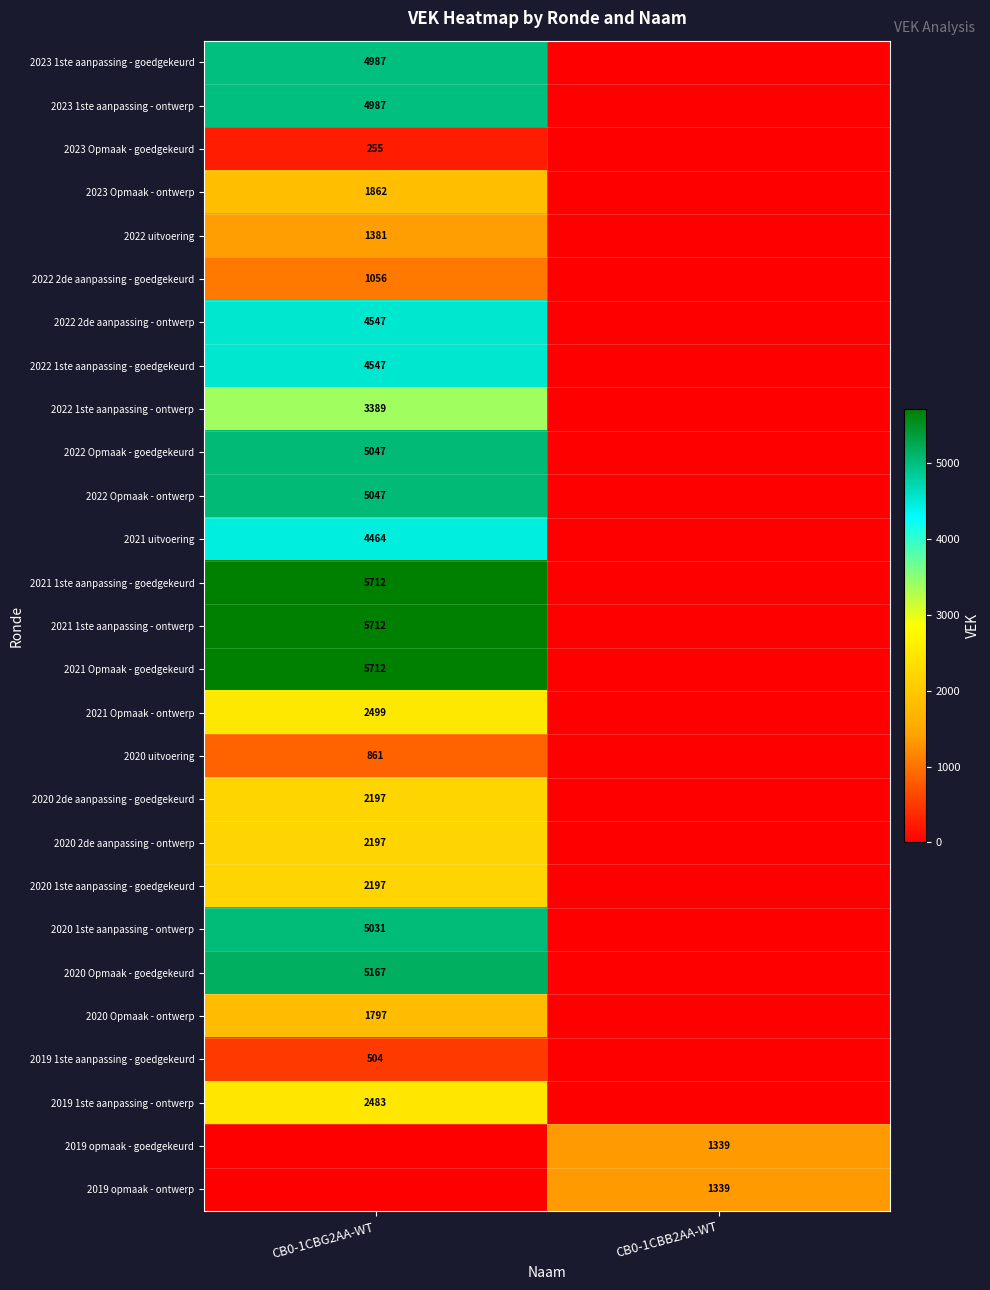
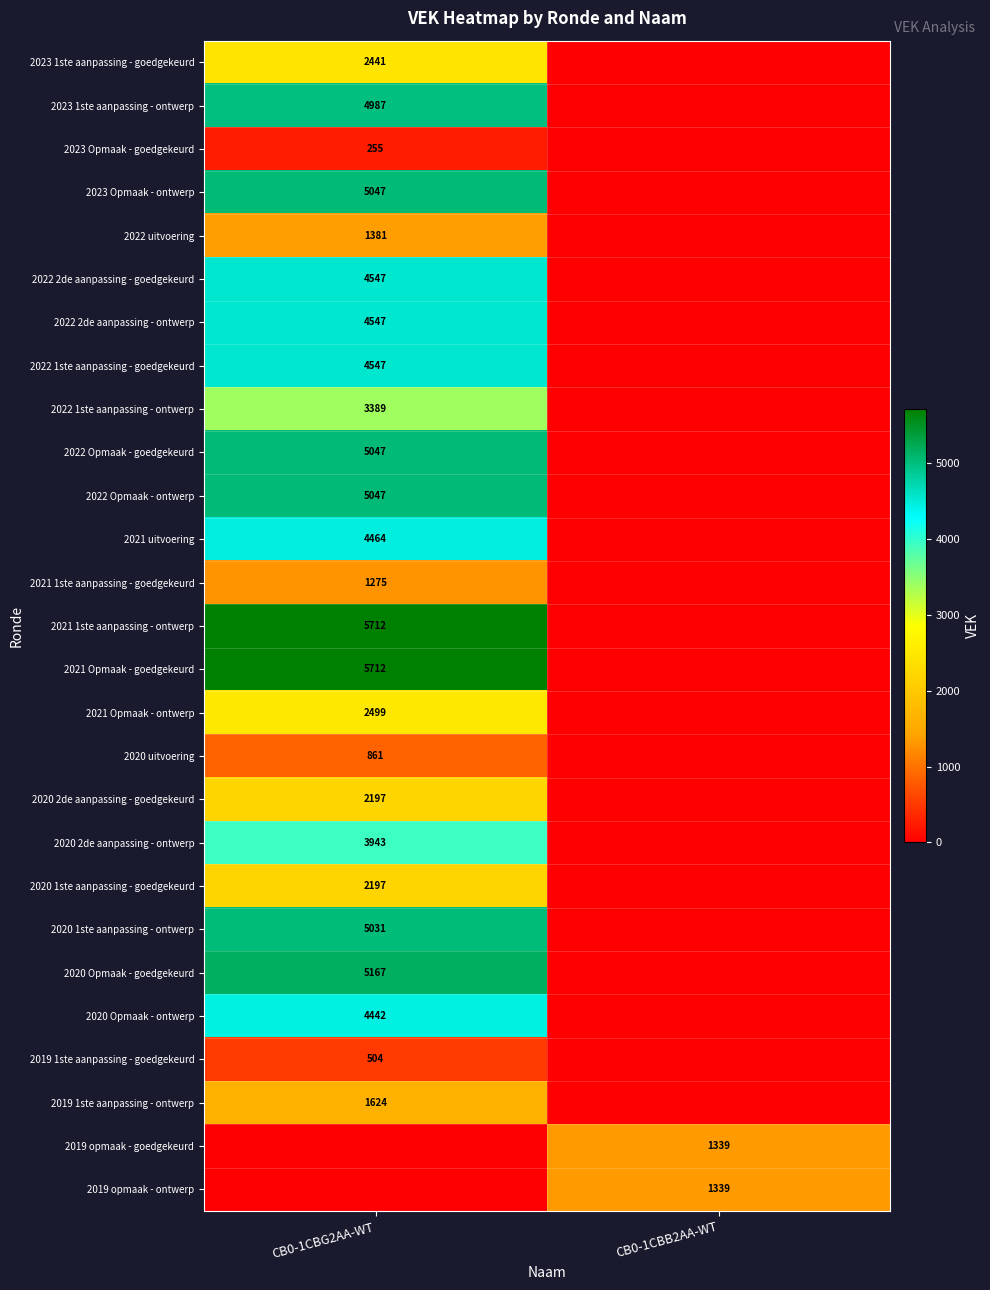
2023 1ste aanpassing - goedgekeurd, CB0-1CBG2AA-WT: 4987 -> 2441
2023 Opmaak - ontwerp, CB0-1CBG2AA-WT: 1862 -> 5047
2022 2de aanpassing - goedgekeurd, CB0-1CBG2AA-WT: 1056 -> 4547
2021 1ste aanpassing - goedgekeurd, CB0-1CBG2AA-WT: 5712 -> 1275
2020 2de aanpassing - ontwerp, CB0-1CBG2AA-WT: 2197 -> 3943
2020 Opmaak - ontwerp, CB0-1CBG2AA-WT: 1797 -> 4442
2019 1ste aanpassing - ontwerp, CB0-1CBG2AA-WT: 2483 -> 1624
